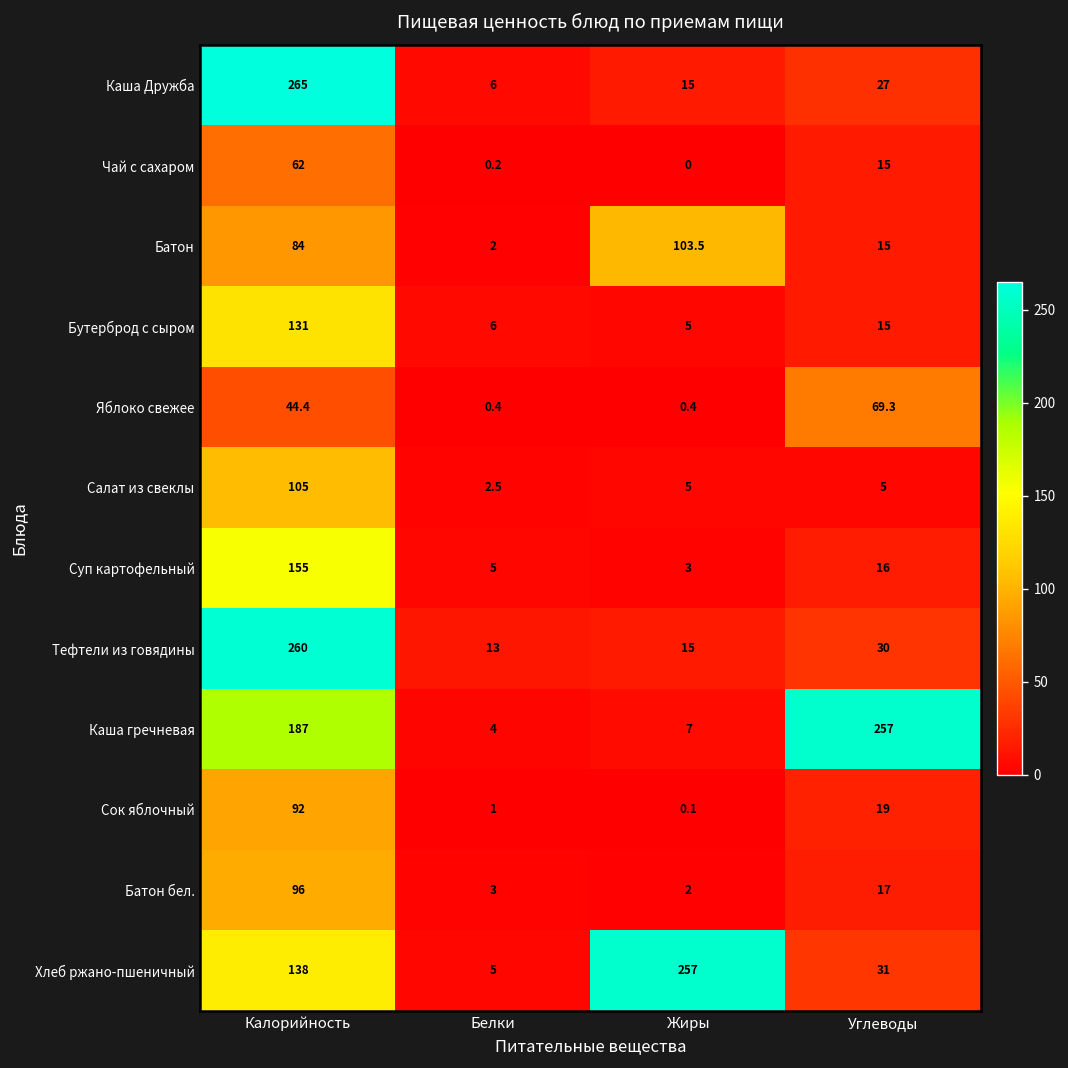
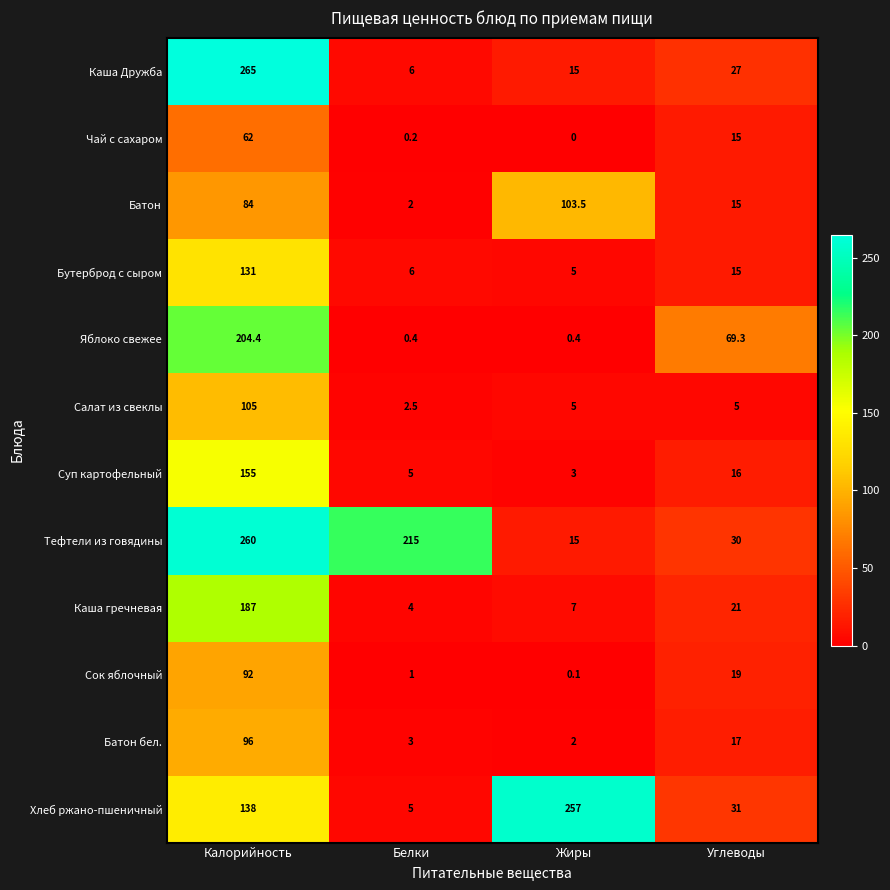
Яблоко свежее, Калорийность: 44.4 -> 204.4
Тефтели из говядины, Белки: 13 -> 215
Каша гречневая, Углеводы: 257 -> 21
